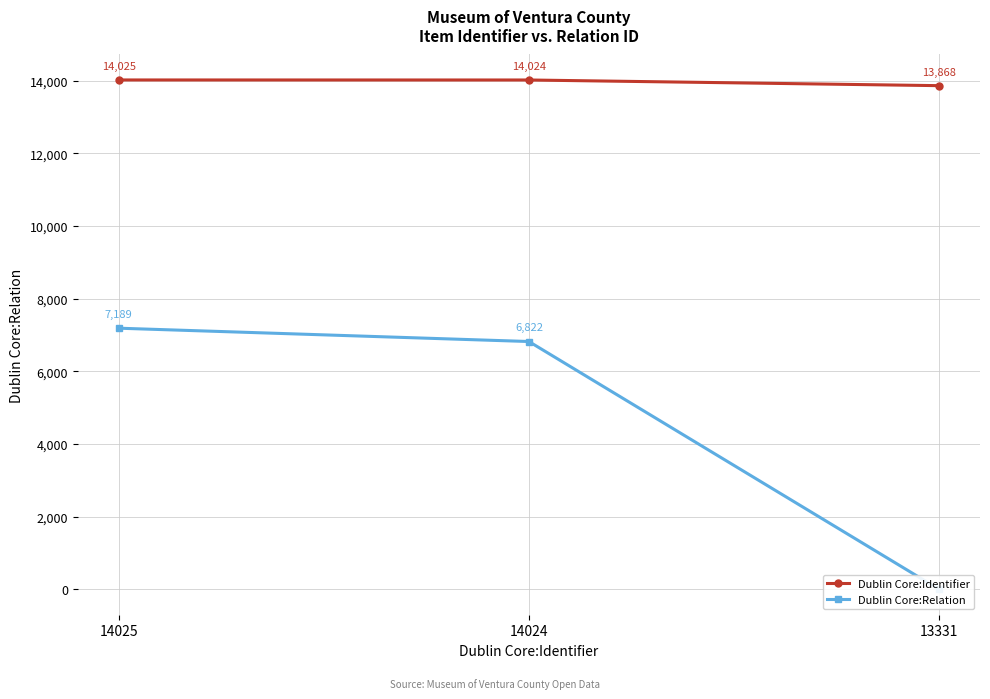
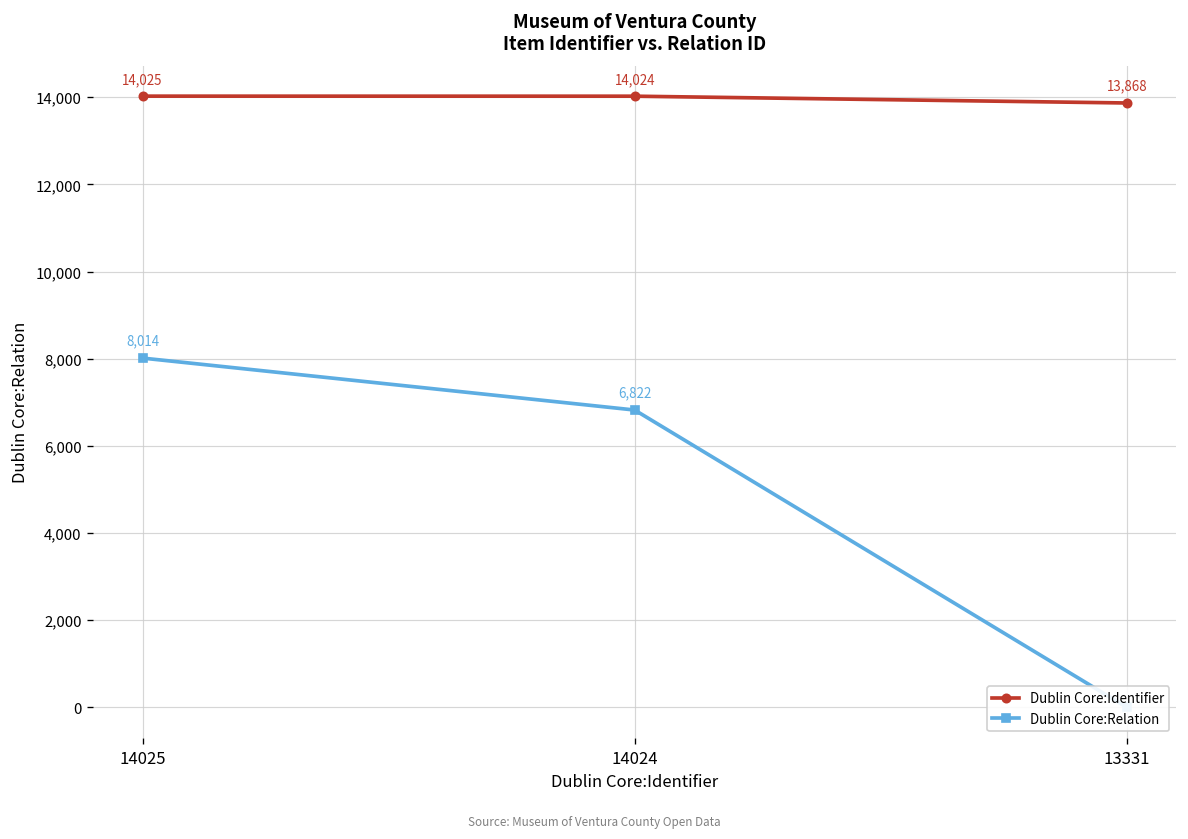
Dublin Core:Relation, 14025: 7,189 -> 8,014
